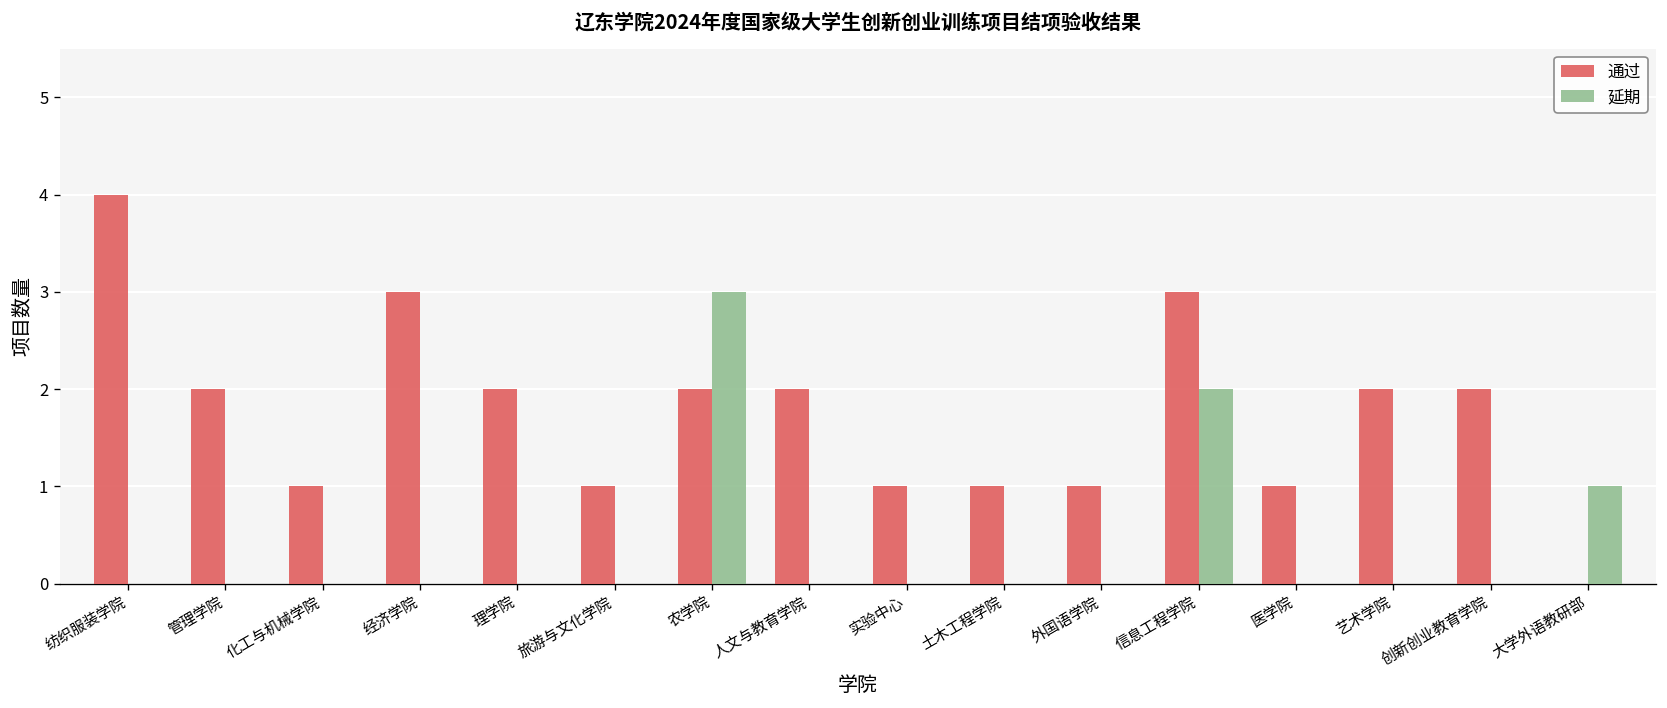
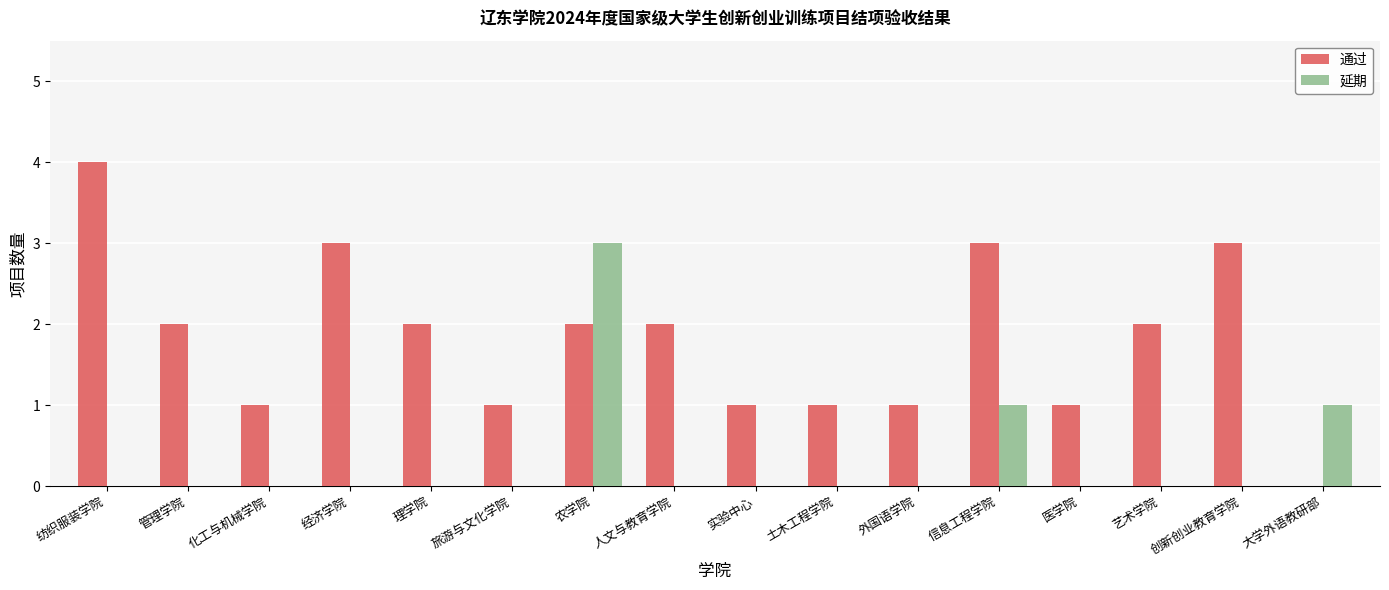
延期, 信息工程学院: 2 -> 1
通过, 创新创业教育学院: 2 -> 3
